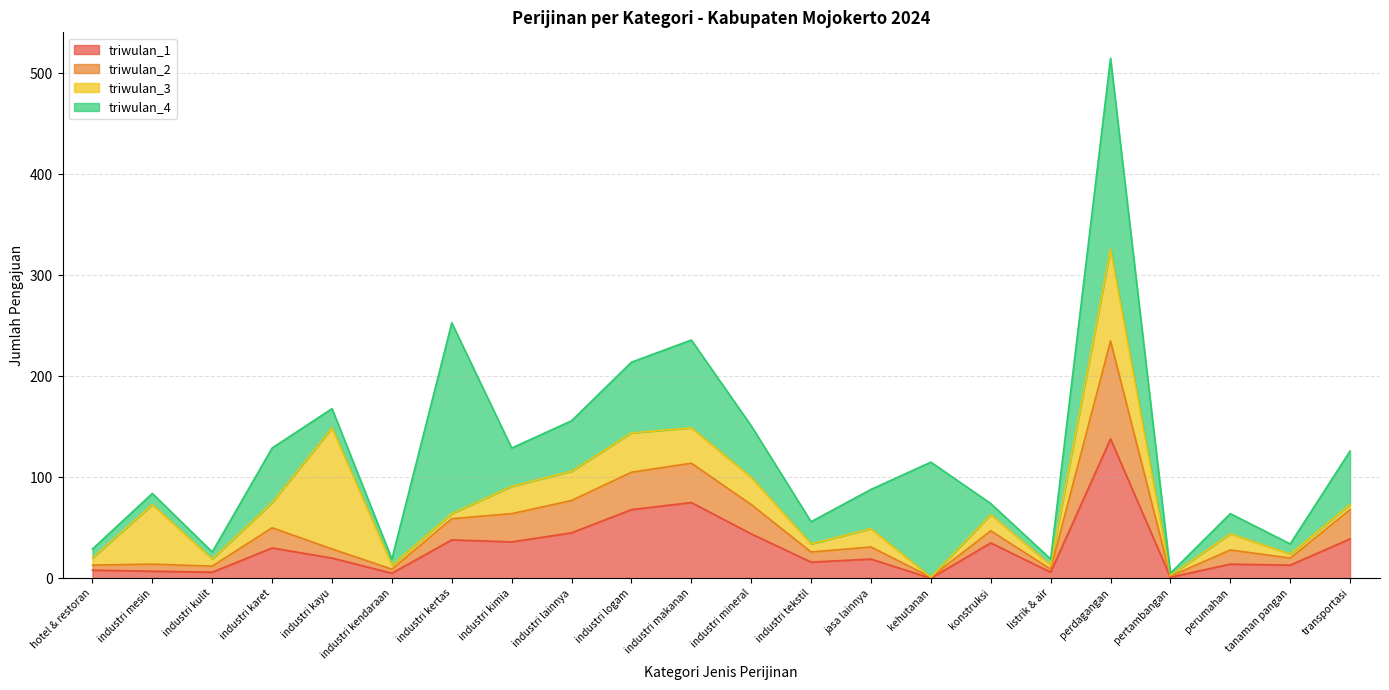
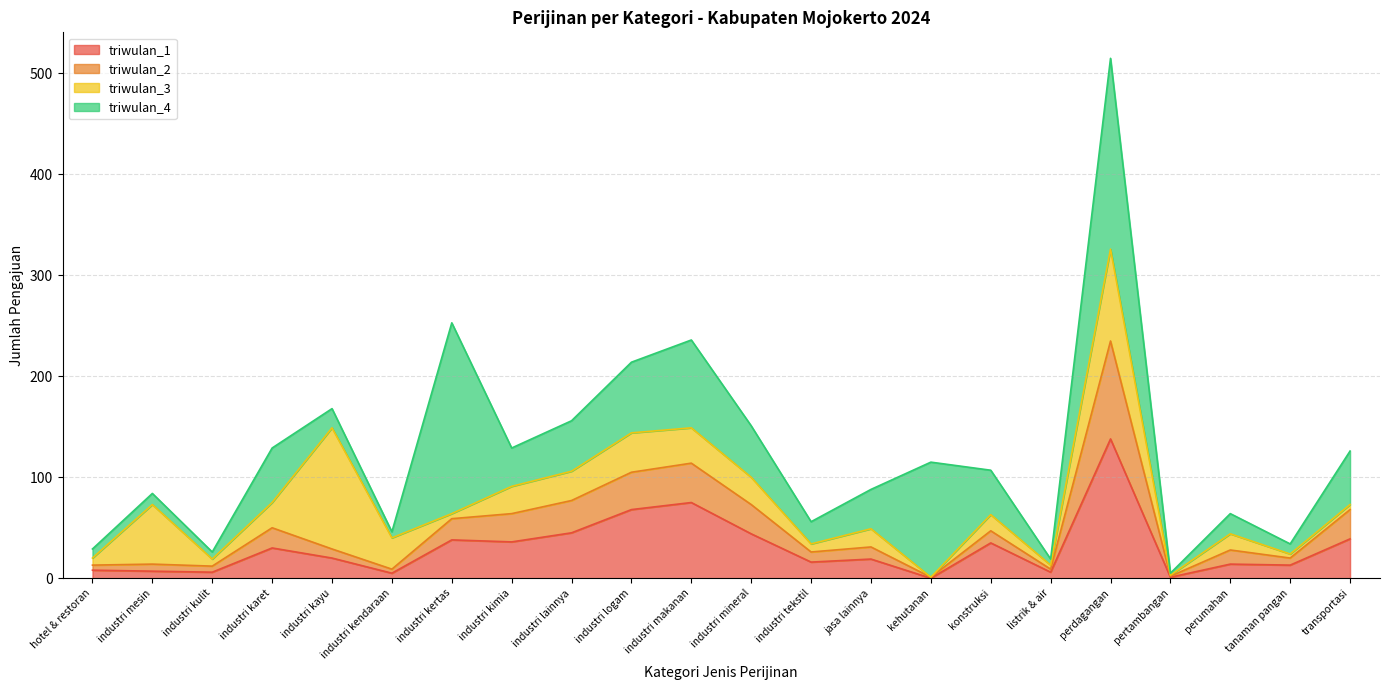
triwulan_3, industri kendaraan: 4 -> 31
triwulan_4, konstruksi: 11 -> 44
